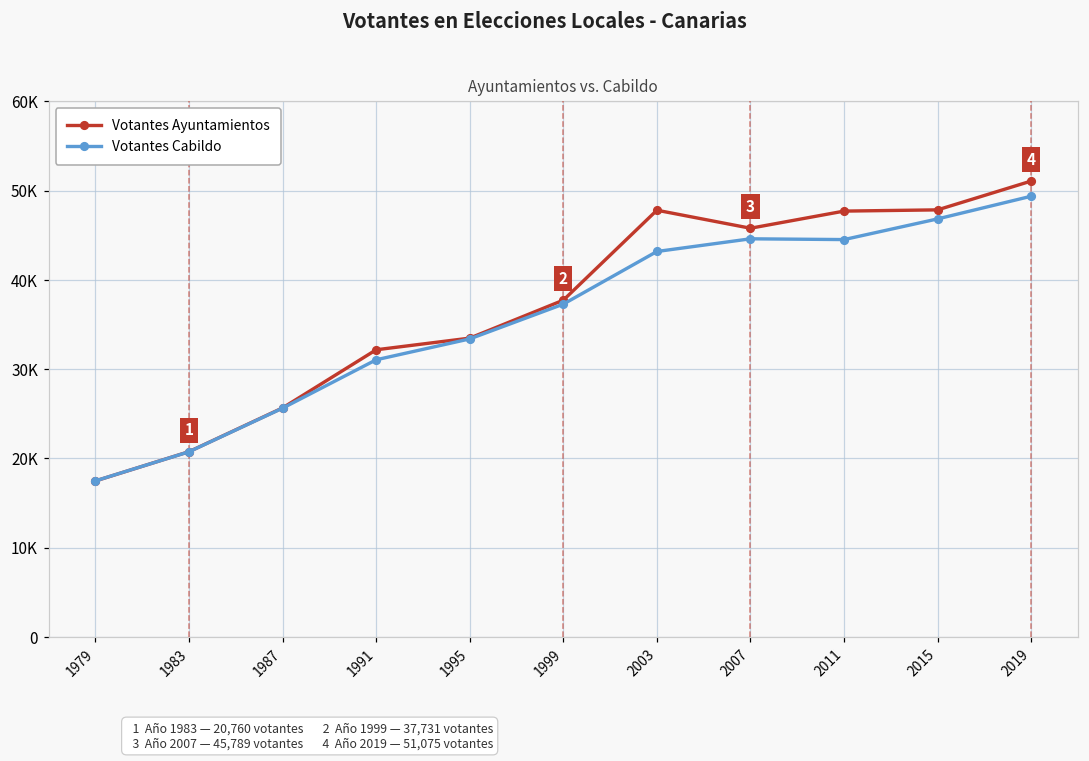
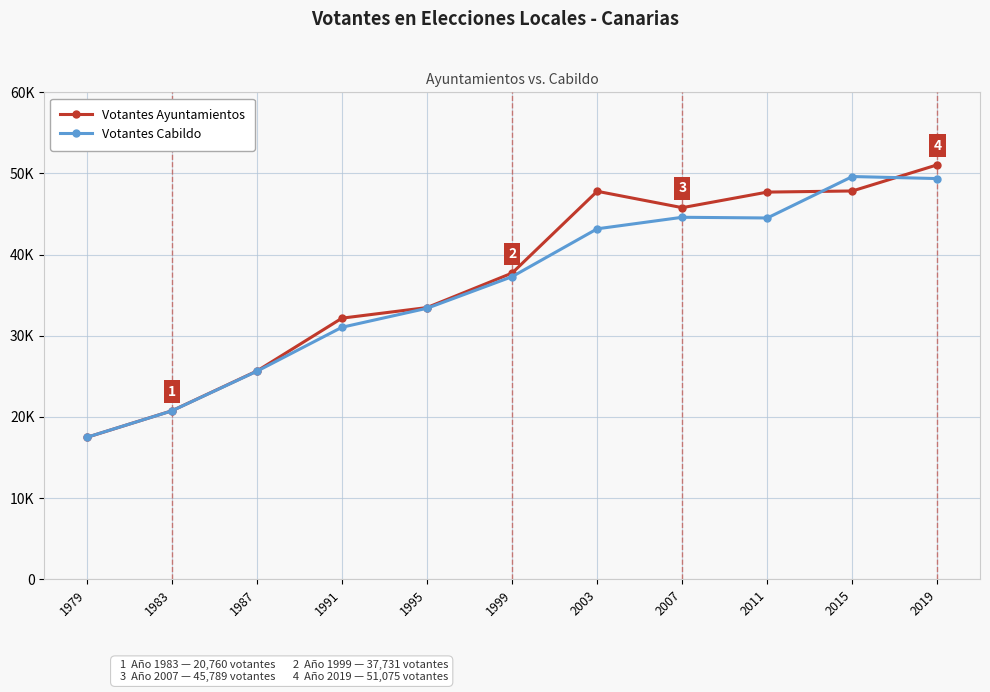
Votantes Cabildo, 2015: 47000 -> 50000
